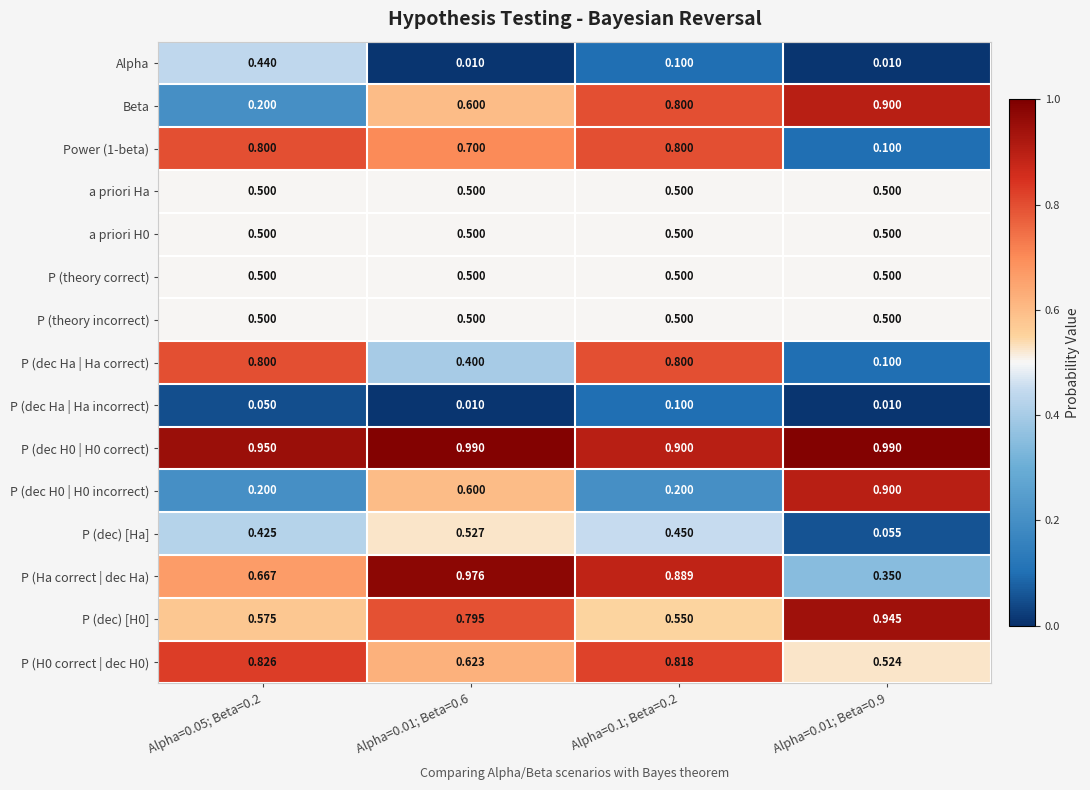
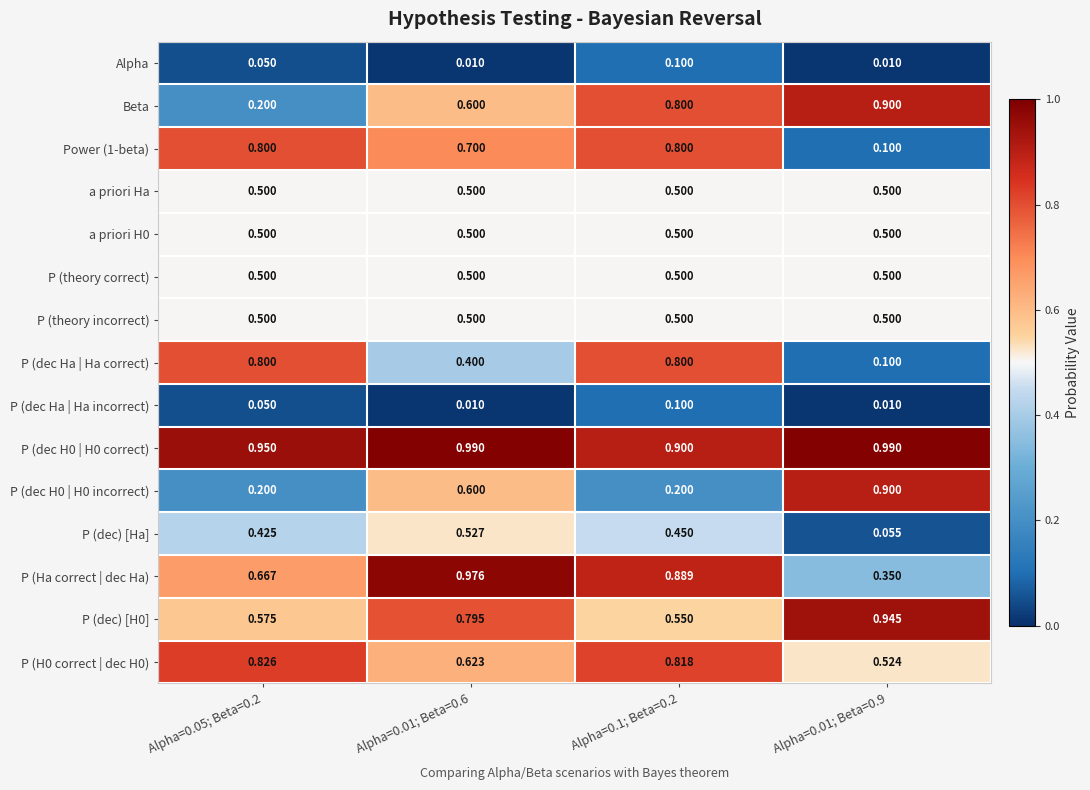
Alpha, Alpha=0.05; Beta=0.2: 0.440 -> 0.050
